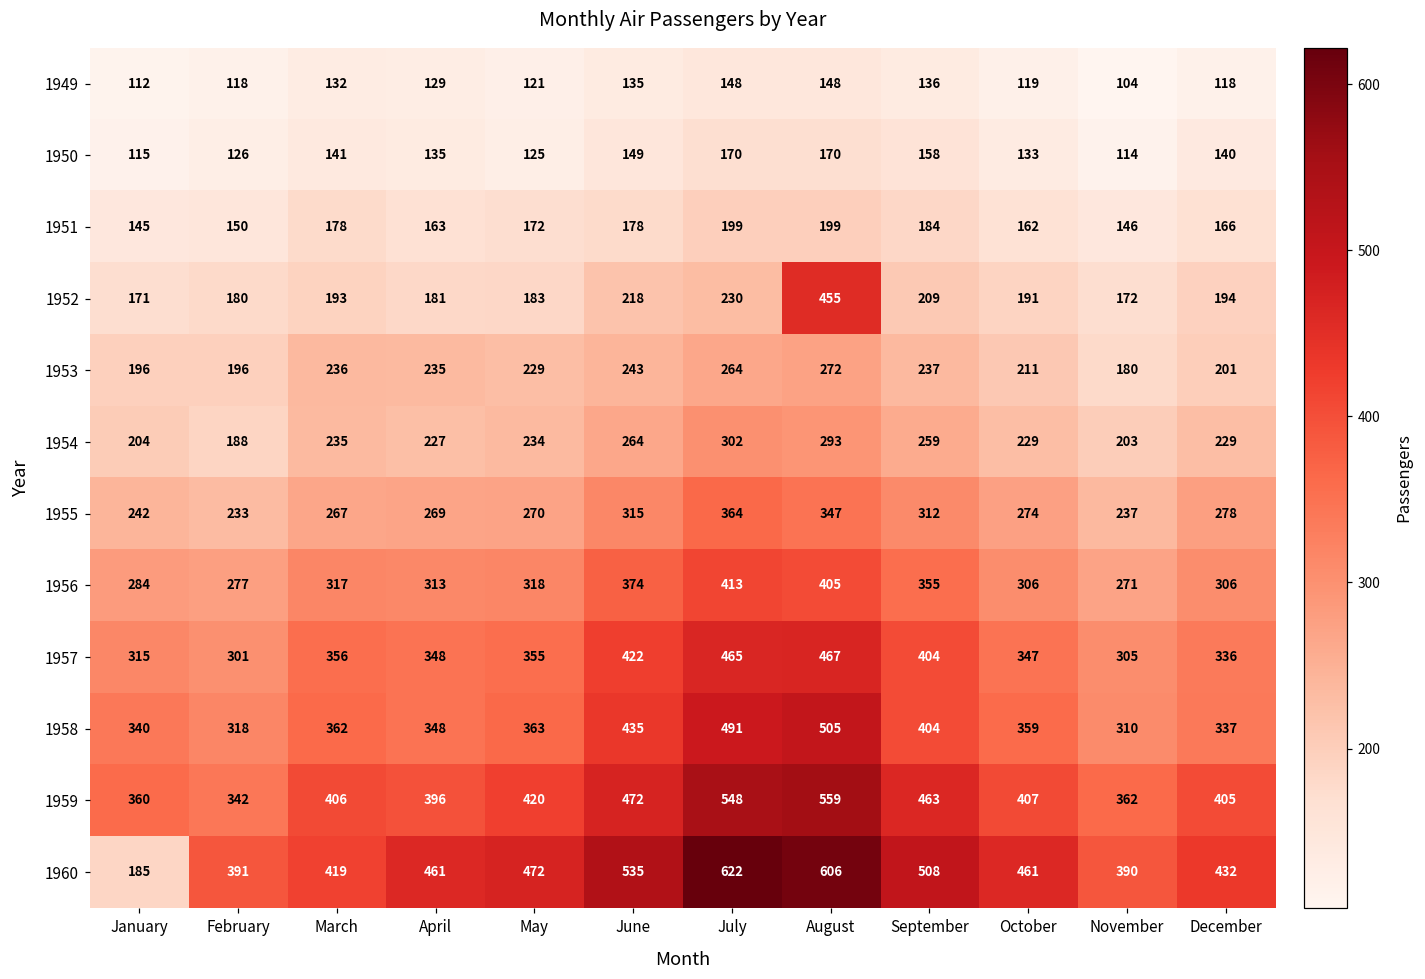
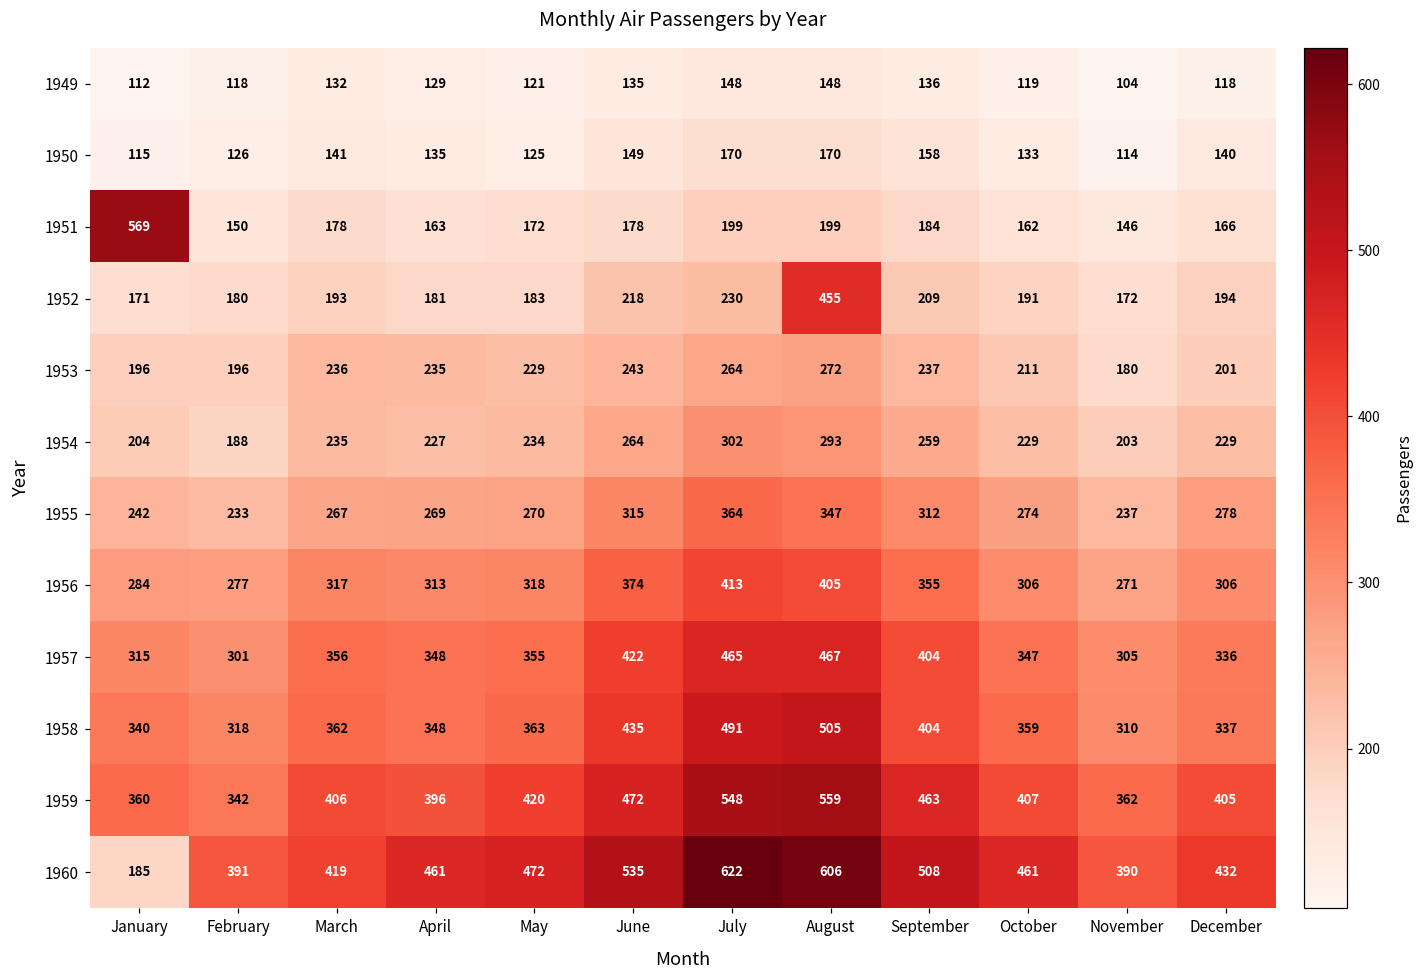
1951, January: 145 -> 569
